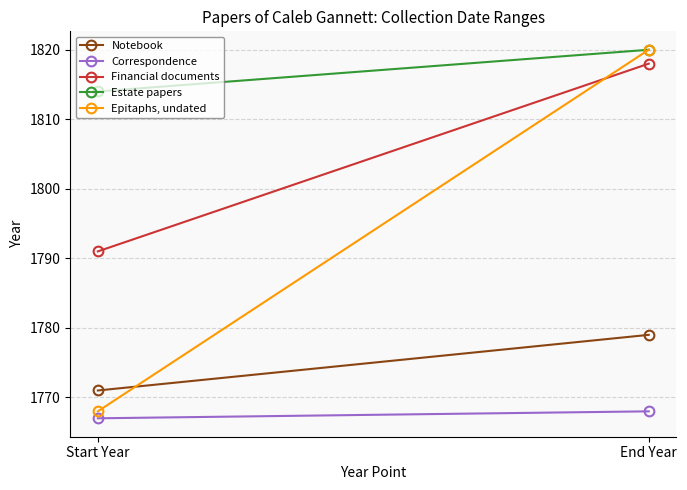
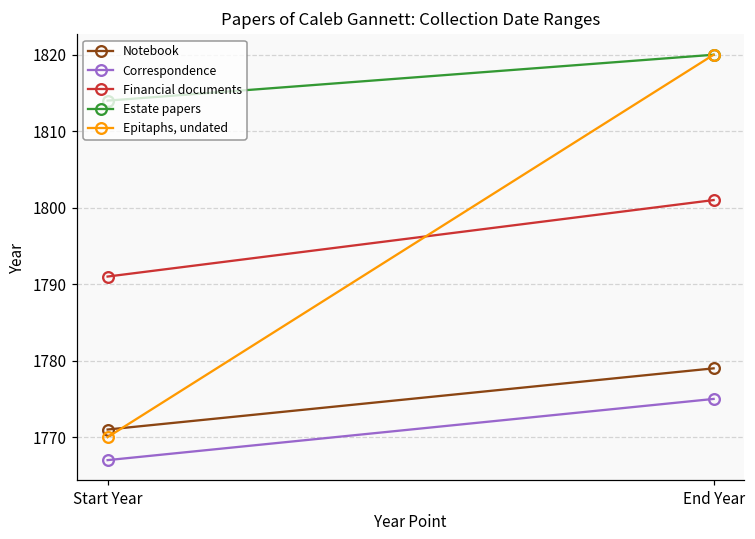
Epitaphs, undated, Start Year: 1768 -> 1770
Correspondence, End Year: 1768 -> 1775
Financial documents, End Year: 1818 -> 1801
